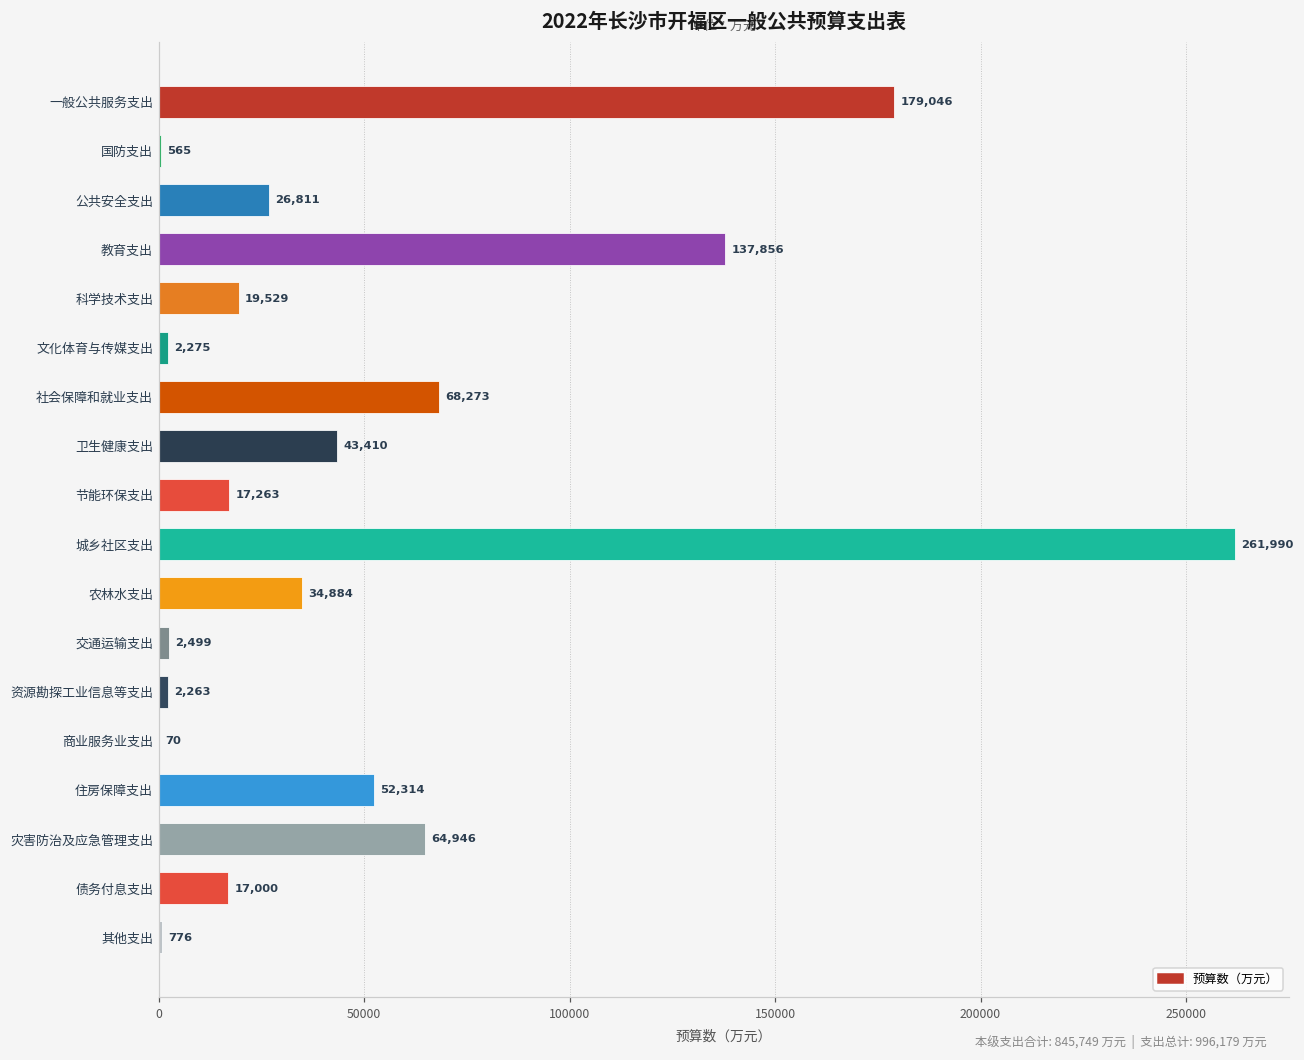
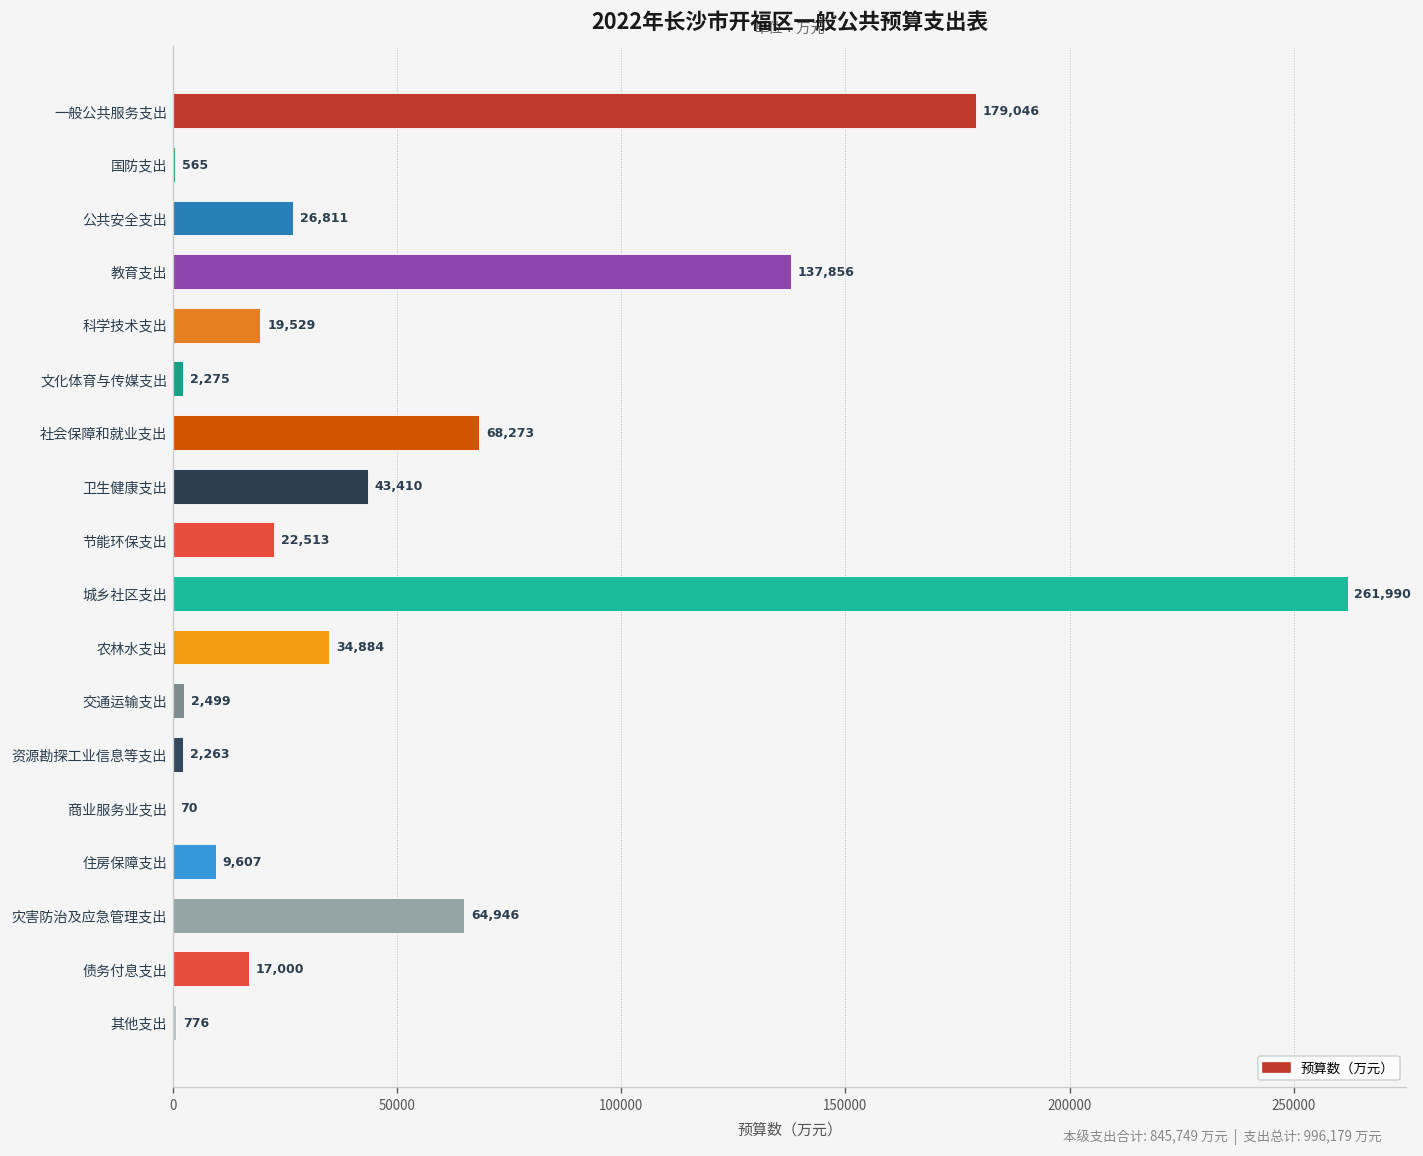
节能环保支出: 17,263 -> 22,513
住房保障支出: 52,314 -> 9,607
